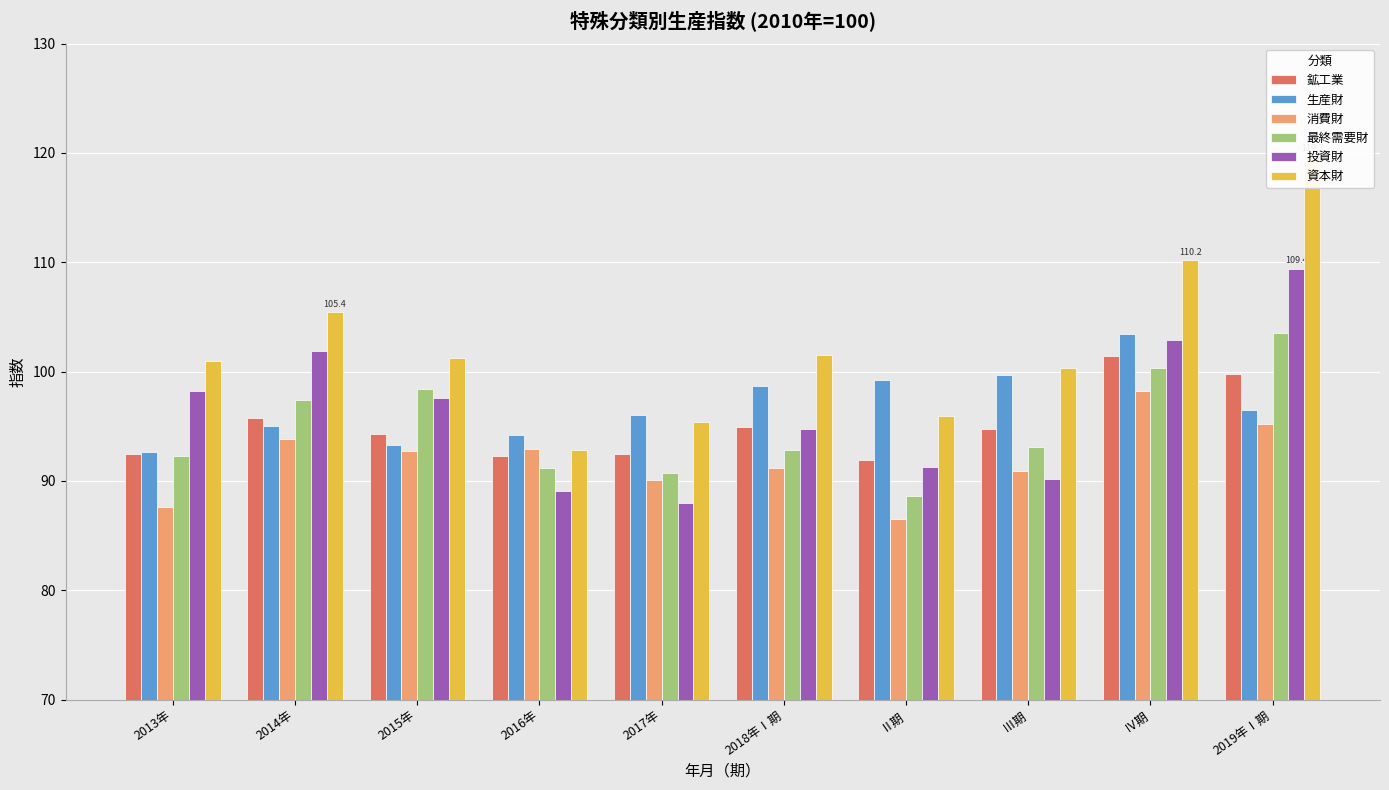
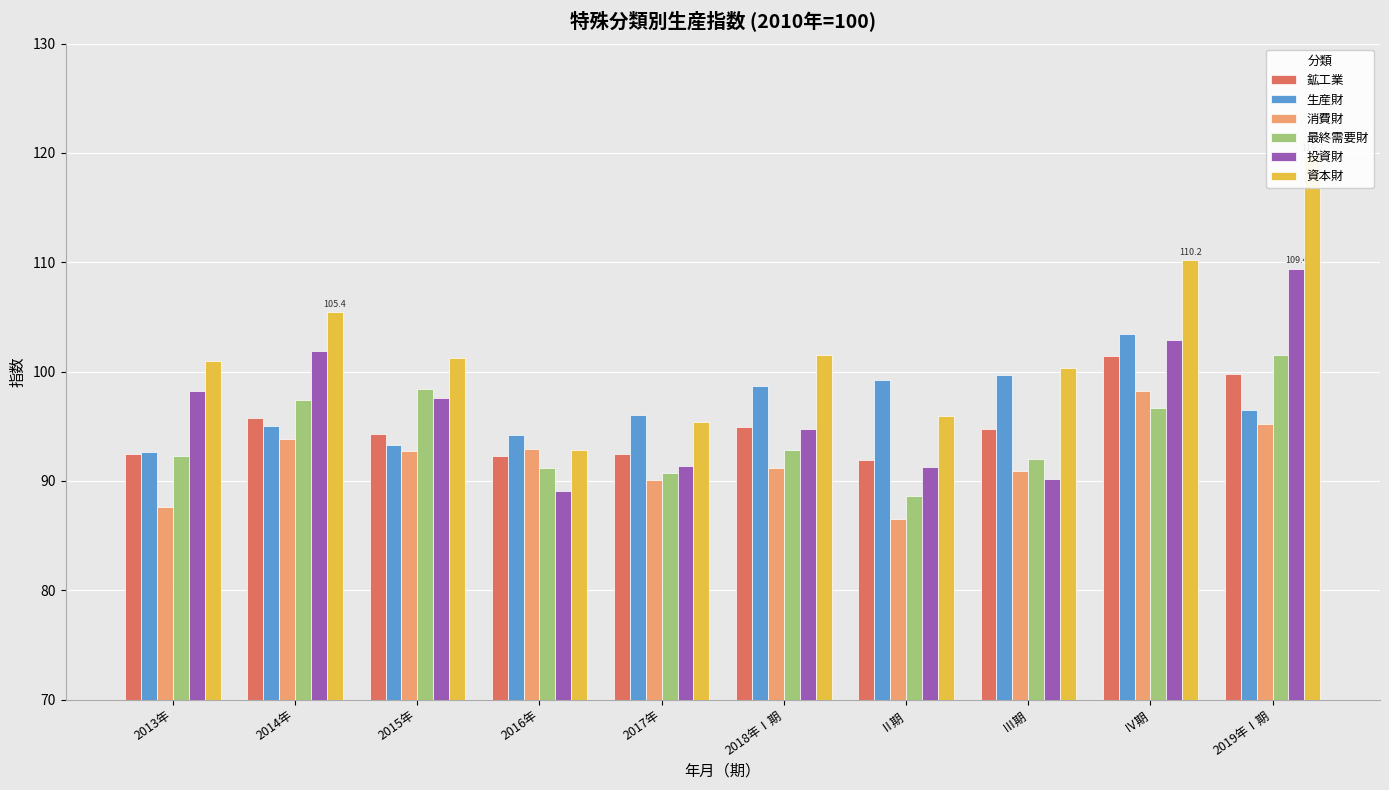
投資財, 2017年: 88.0 -> 91.4
最終需要財, Ⅲ期: 93.1 -> 92.0
最終需要財, Ⅳ期: 100.3 -> 96.7
最終需要財, 2019年Ⅰ期: 103.5 -> 101.5
